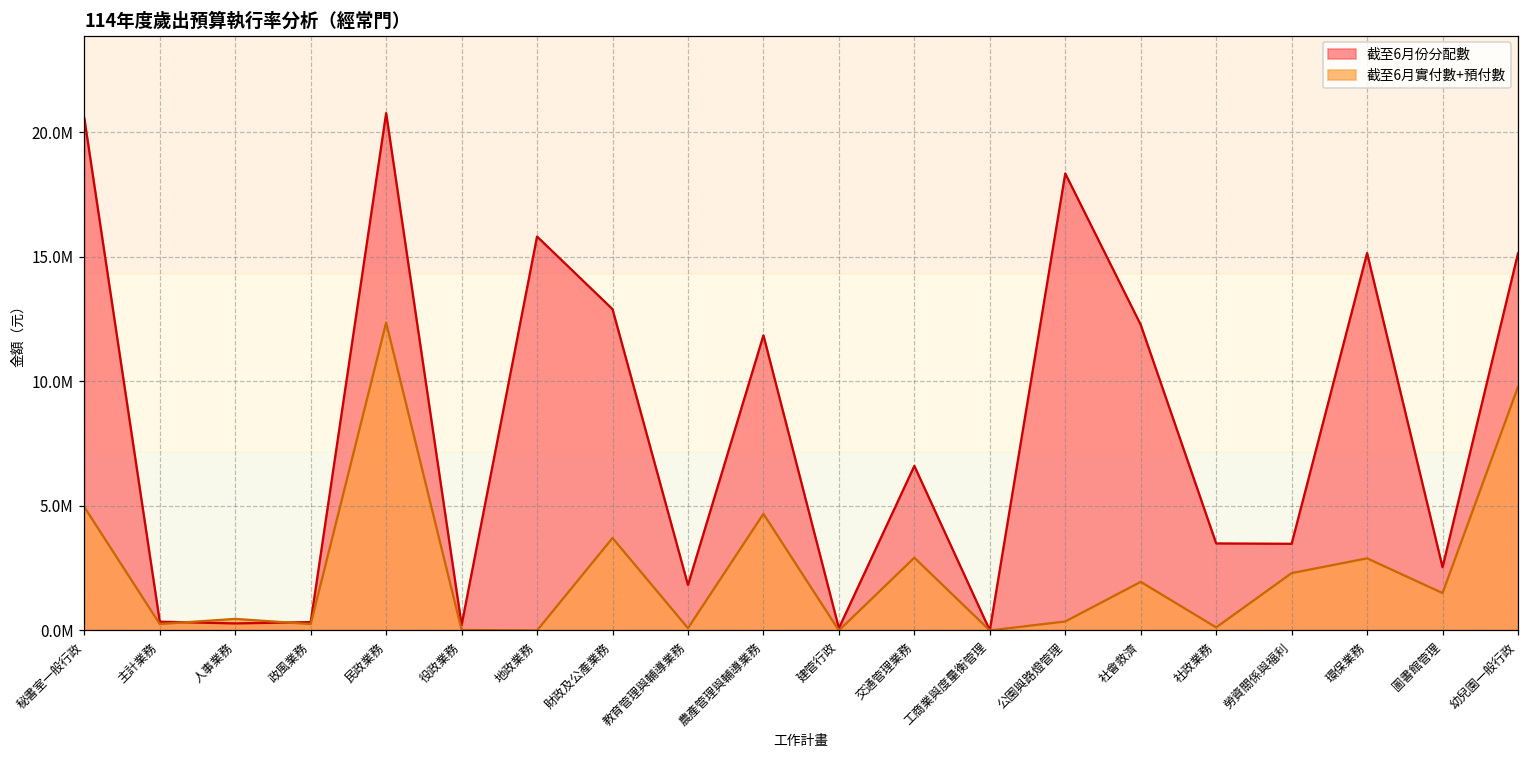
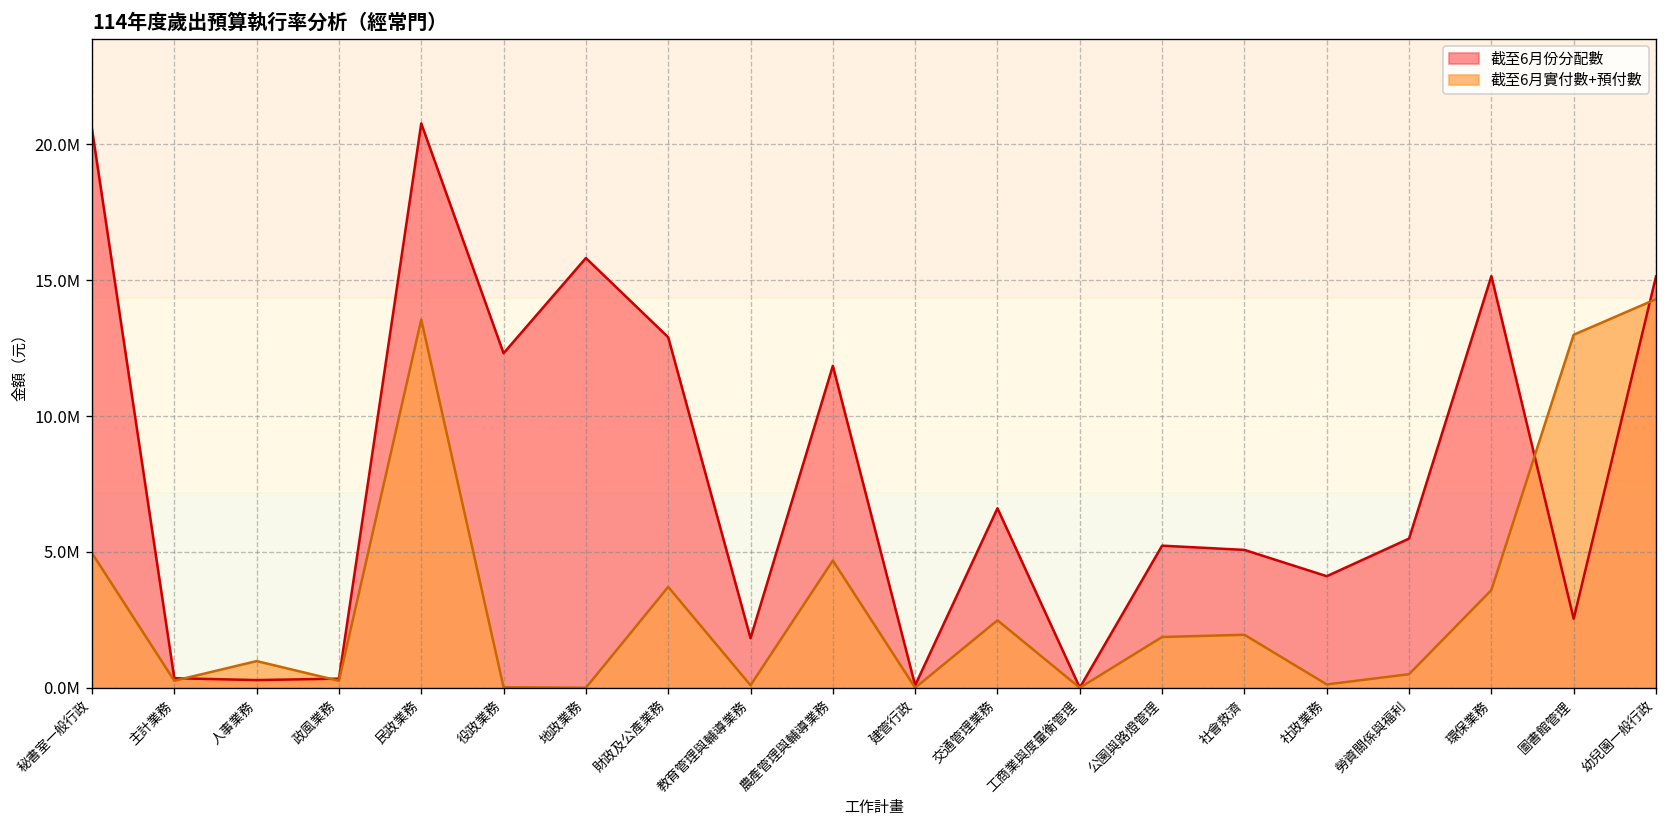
截至6月實付數+預付數, 人事業務: 500000 -> 1000000
截至6月實付數+預付數, 民政業務: 12400000 -> 13500000
截至6月份分配數, 役政業務: 200000 -> 12300000
截至6月實付數+預付數, 交通管理業務: 2900000 -> 2500000
截至6月份分配數, 公園與路燈管理: 18300000 -> 5200000
截至6月實付數+預付數, 公園與路燈管理: 400000 -> 1900000
截至6月份分配數, 社會救濟: 12300000 -> 5100000
截至6月份分配數, 社政業務: 3500000 -> 4100000
截至6月份分配數, 勞資關係與福利: 3500000 -> 5500000
截至6月實付數+預付數, 勞資關係與福利: 2300000 -> 500000
截至6月實付數+預付數, 環保業務: 2900000 -> 3600000
截至6月實付數+預付數, 圖書館管理: 1500000 -> 13000000
截至6月實付數+預付數, 幼兒園一般行政: 9800000 -> 14300000
